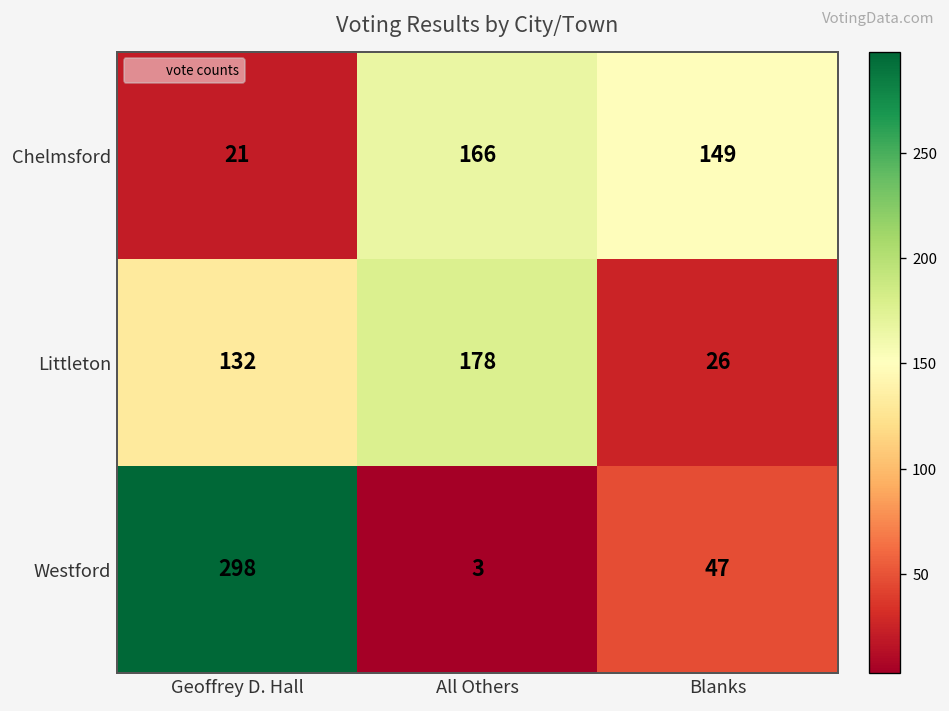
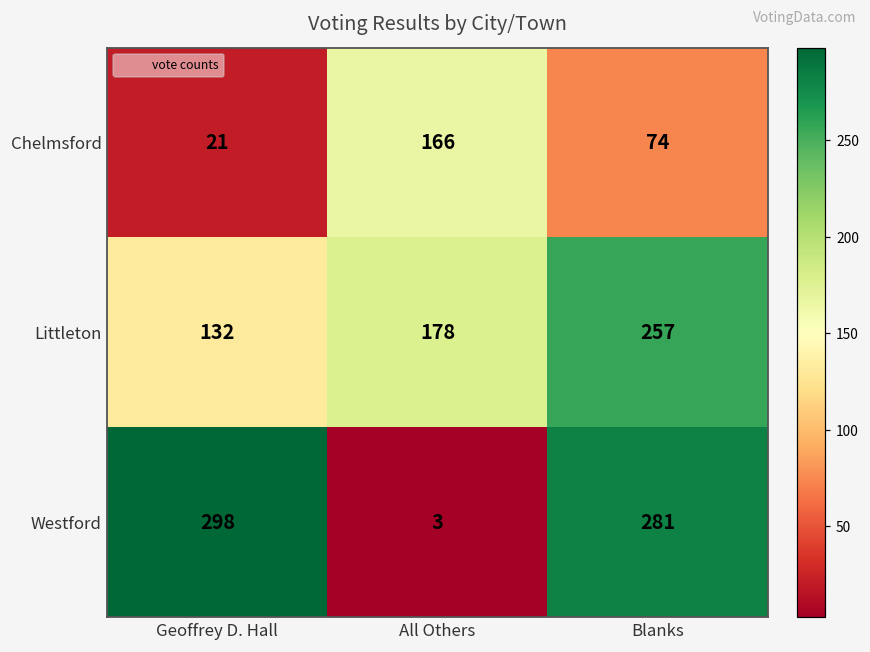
Chelmsford, Blanks: 149 -> 74
Littleton, Blanks: 26 -> 257
Westford, Blanks: 47 -> 281
